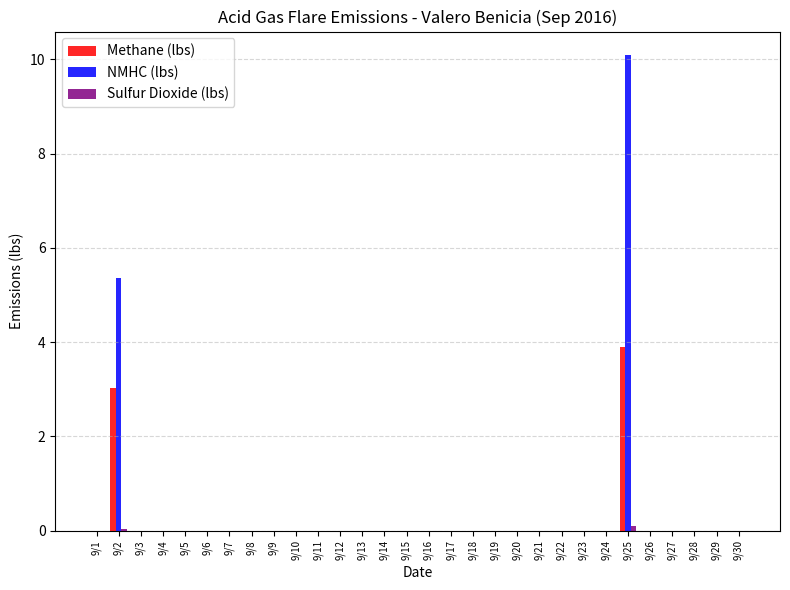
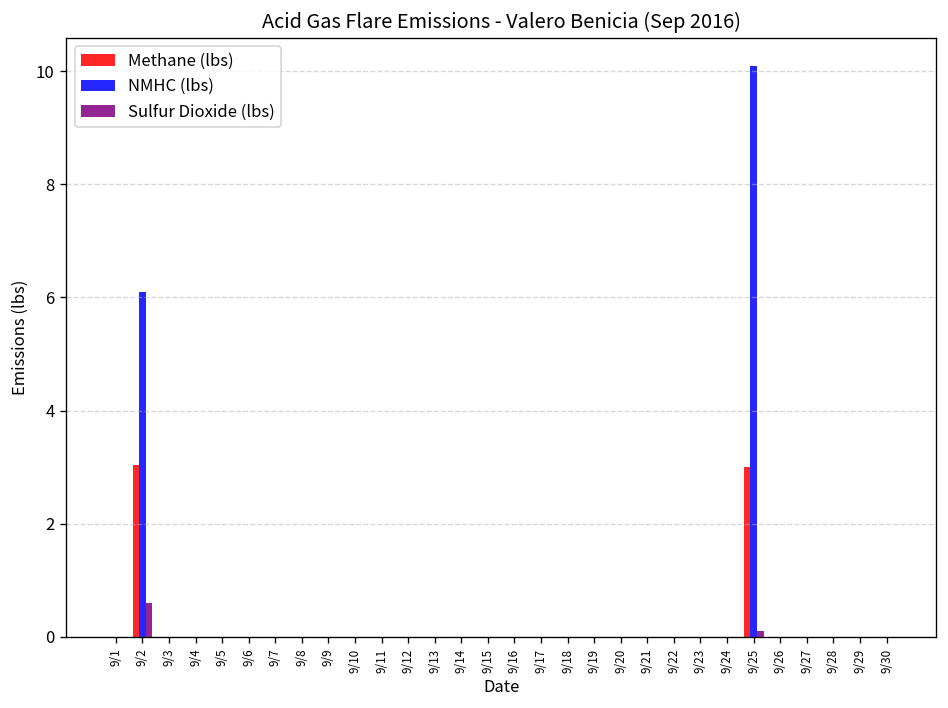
NMHC (lbs), 9/2: 5.4 -> 6.1
Sulfur Dioxide (lbs), 9/2: 0.0 -> 0.6
Methane (lbs), 9/25: 3.9 -> 3.0
